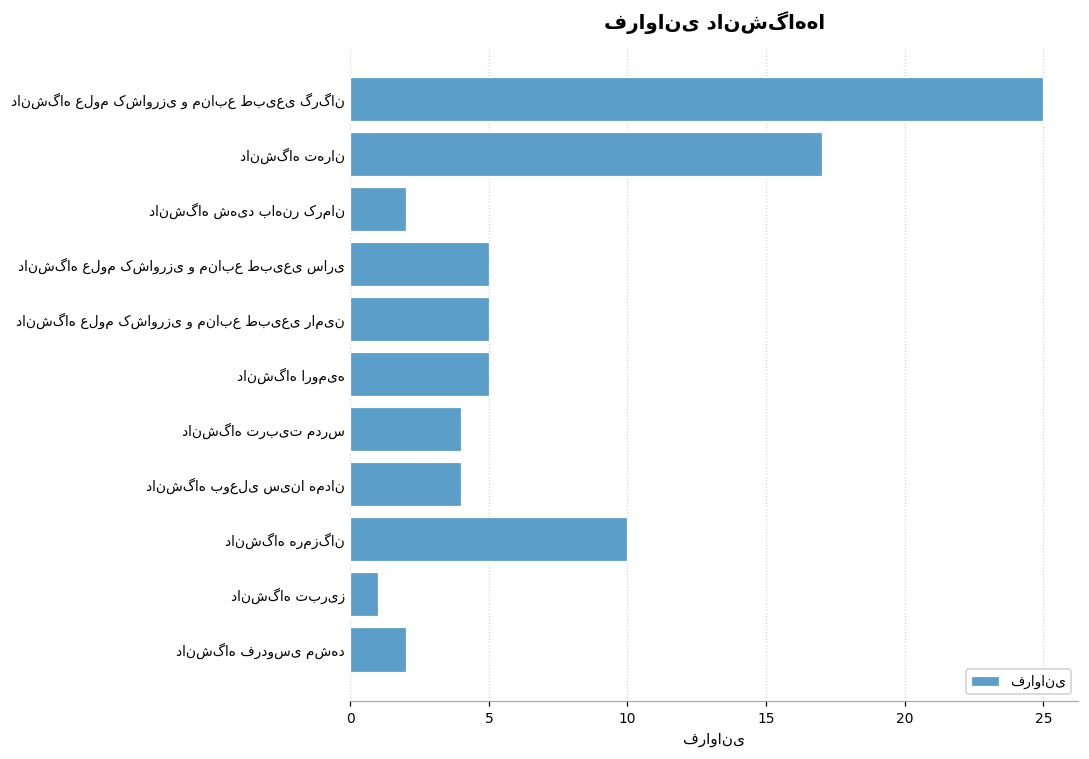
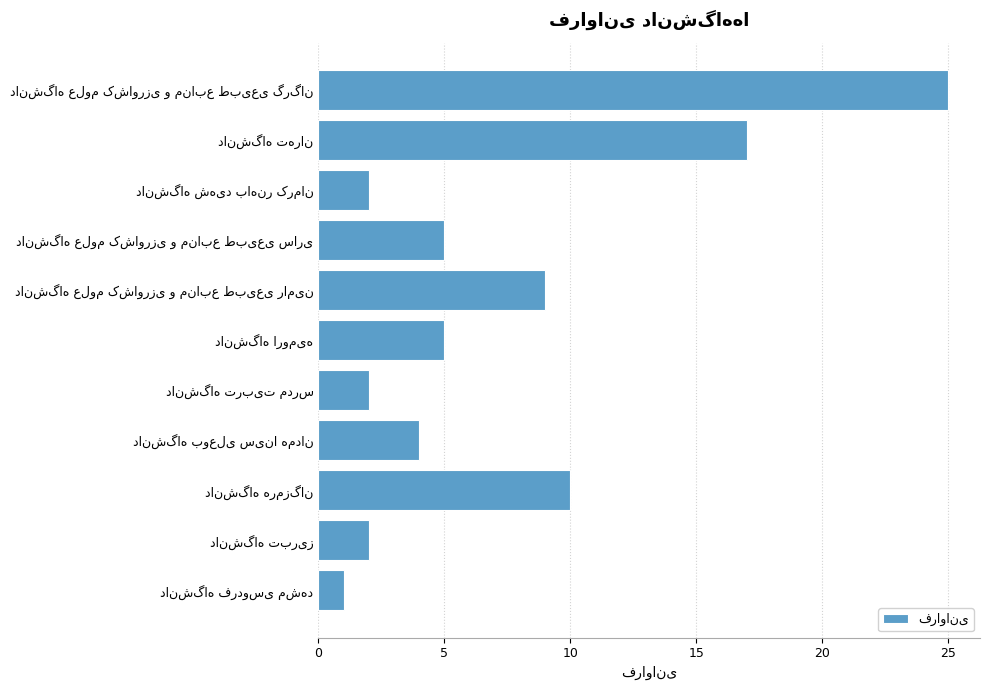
دانشگاه علوم کشاورزی و منابع طبیعی رامین: 5 -> 9
دانشگاه تربیت مدرس: 4 -> 2
دانشگاه تبریز: 1 -> 2
دانشگاه فردوسی مشهد: 2 -> 1
